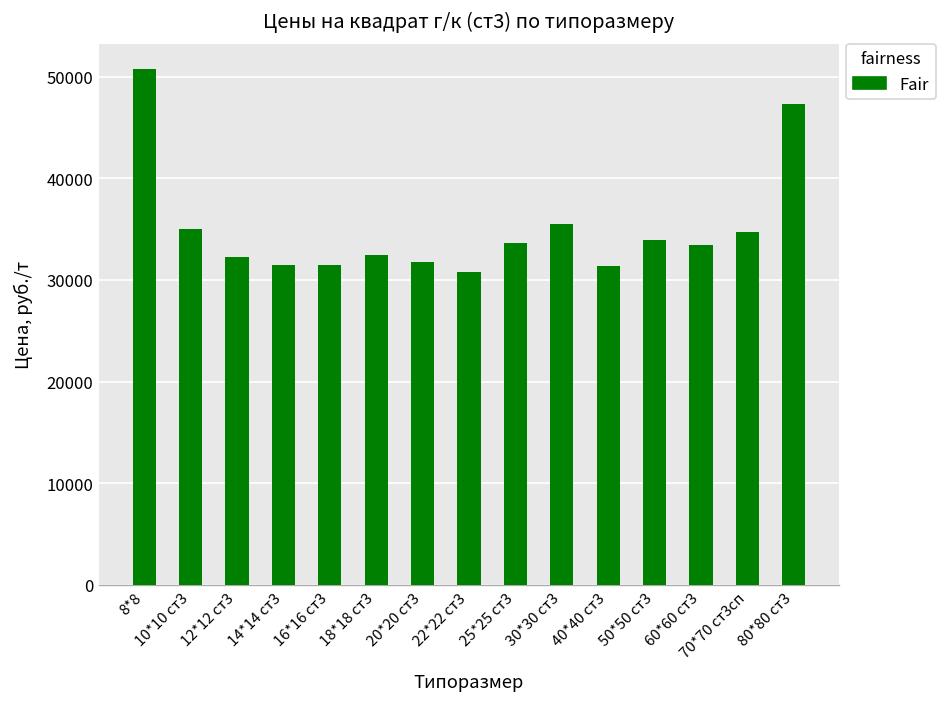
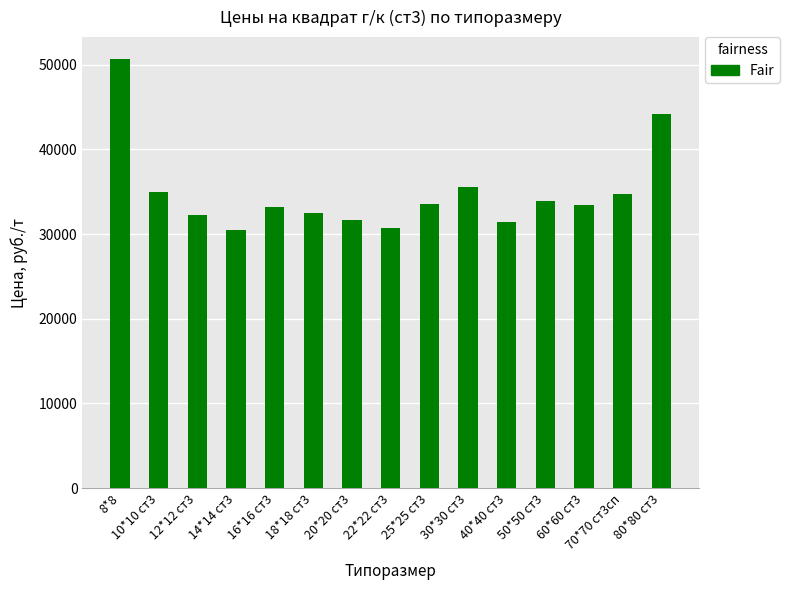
14*14 ст3: 31500 -> 30500
16*16 ст3: 32000 -> 33000
80*80 ст3: 47000 -> 44000
